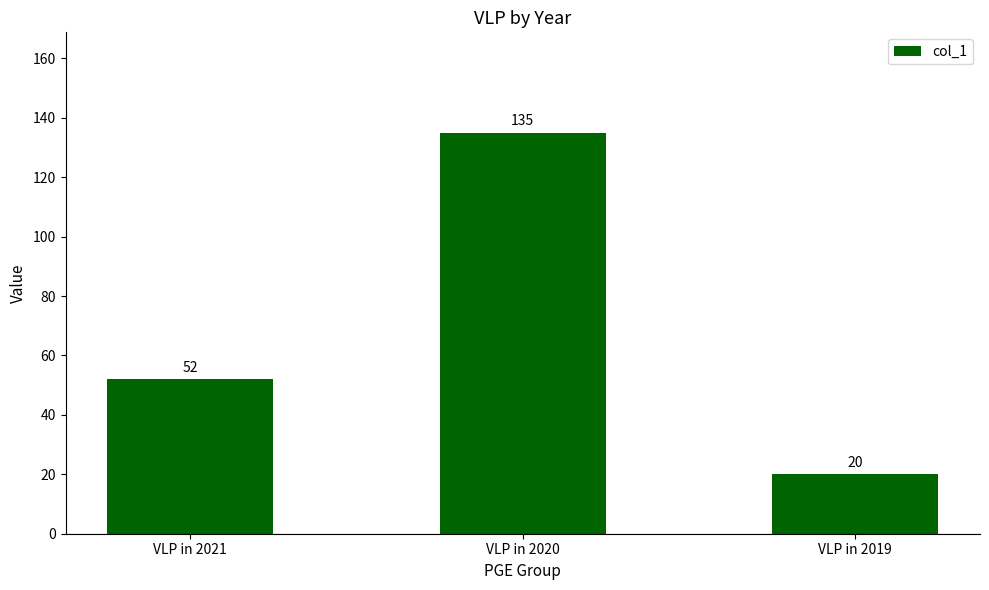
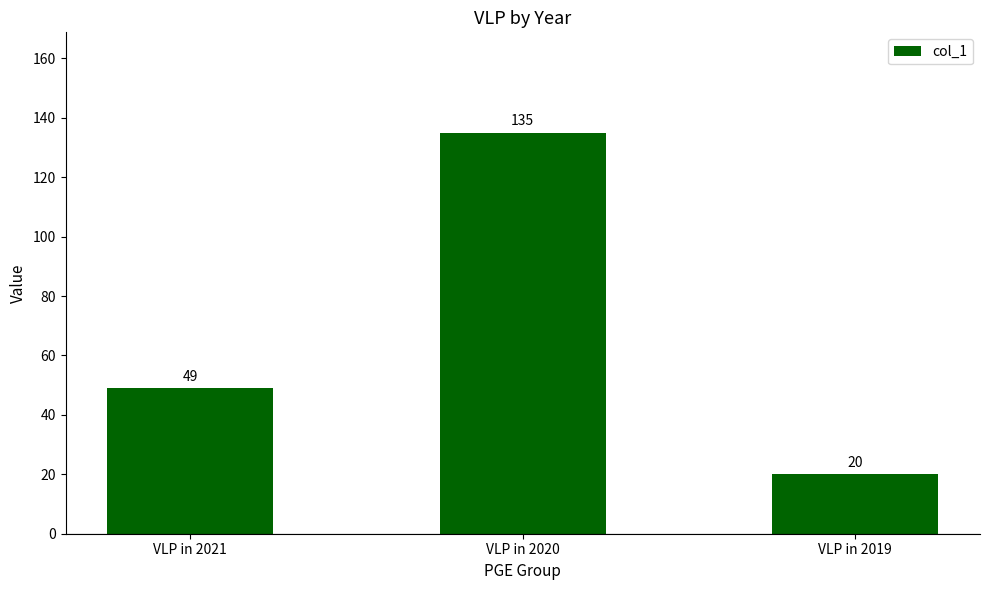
VLP in 2021: 52 -> 49
